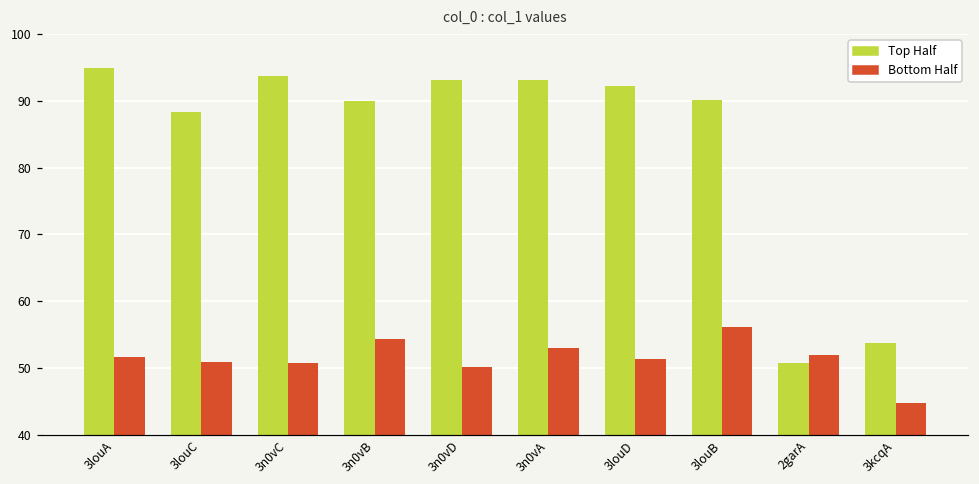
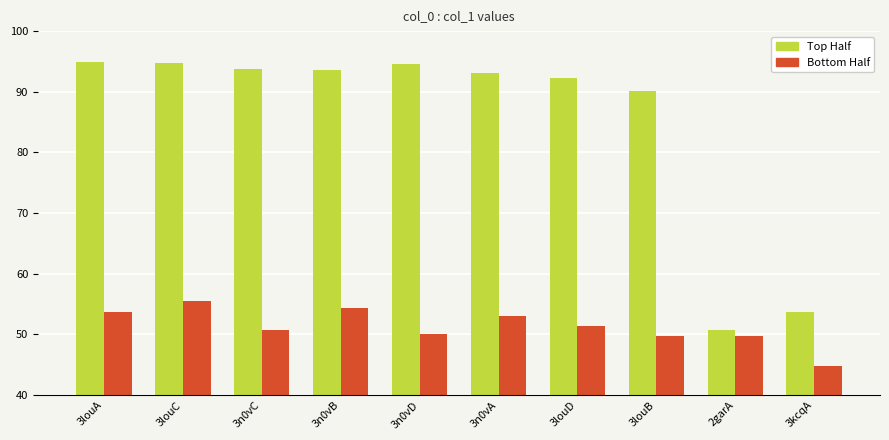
Bottom Half, 3louA: 52 -> 54
Top Half, 3louC: 88 -> 95
Bottom Half, 3louC: 51 -> 55
Top Half, 3n0vB: 90 -> 94
Top Half, 3n0vD: 93 -> 95
Bottom Half, 3louB: 56 -> 50
Bottom Half, 2garA: 52 -> 50
